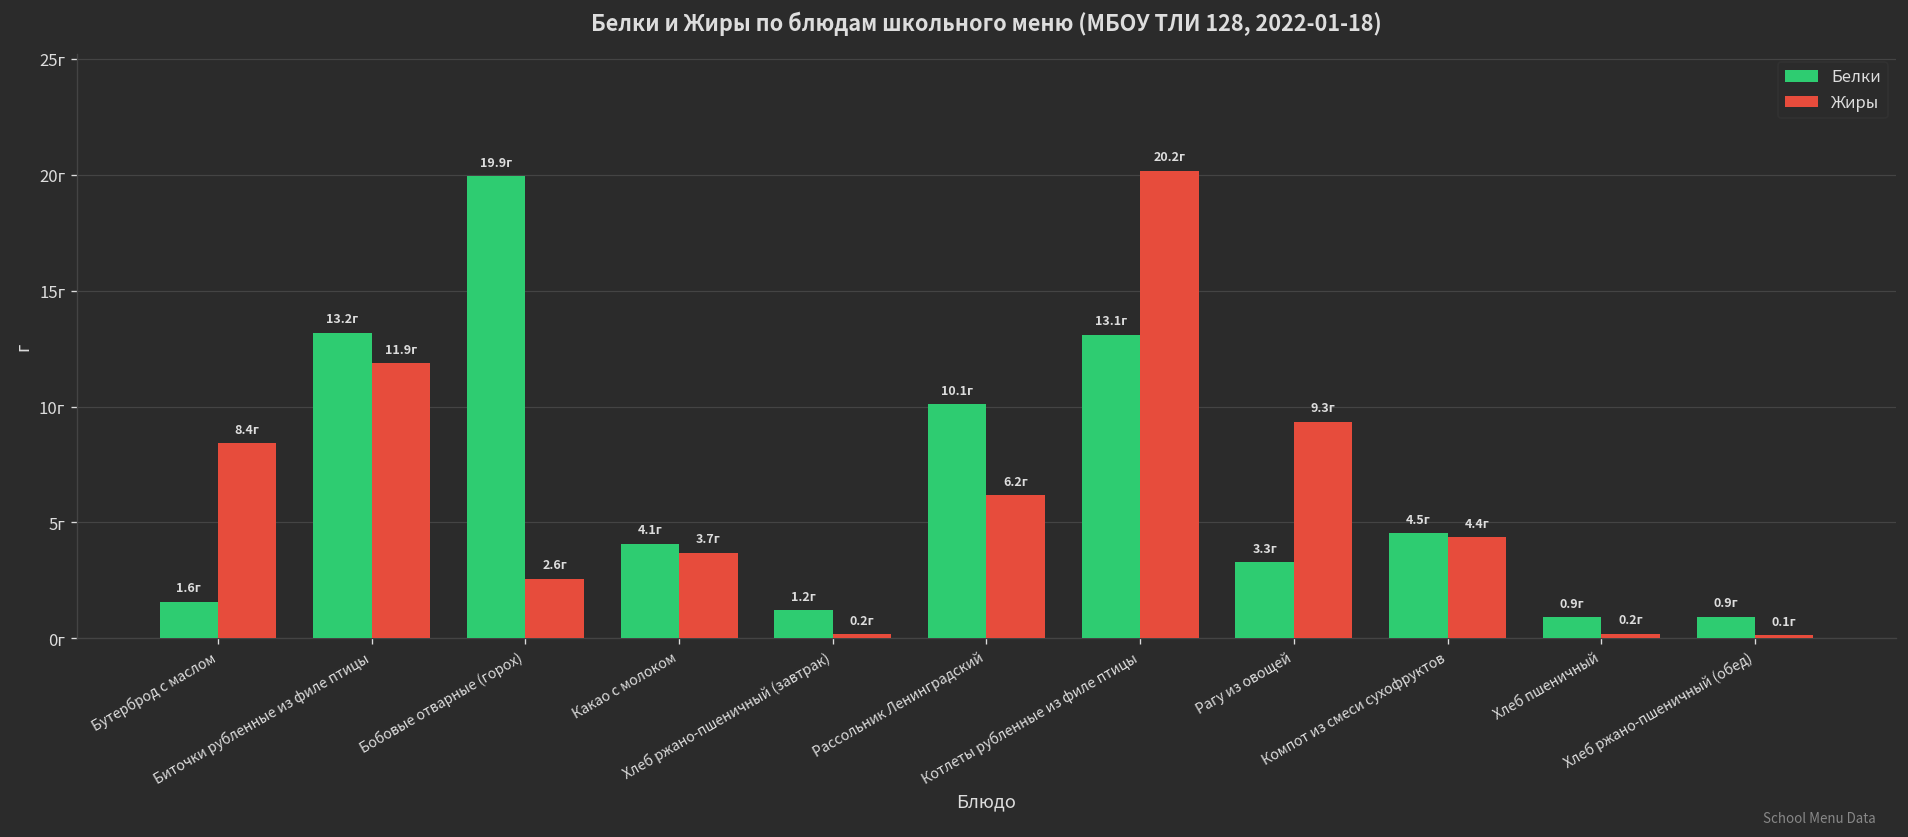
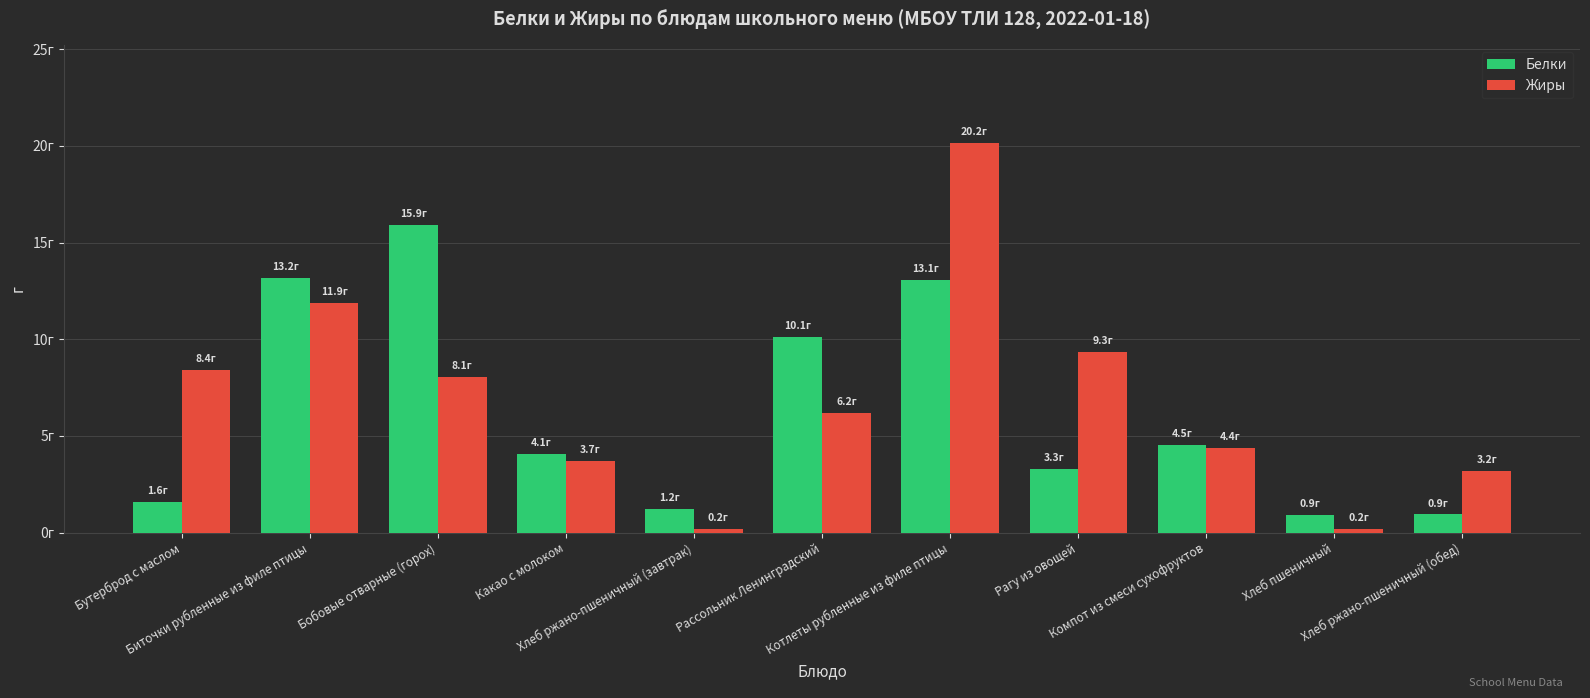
Белки, Бобовые отварные (горох): 19.9г -> 15.9г
Жиры, Бобовые отварные (горох): 2.6г -> 8.1г
Жиры, Хлеб ржано-пшеничный (обед): 0.1г -> 3.2г
